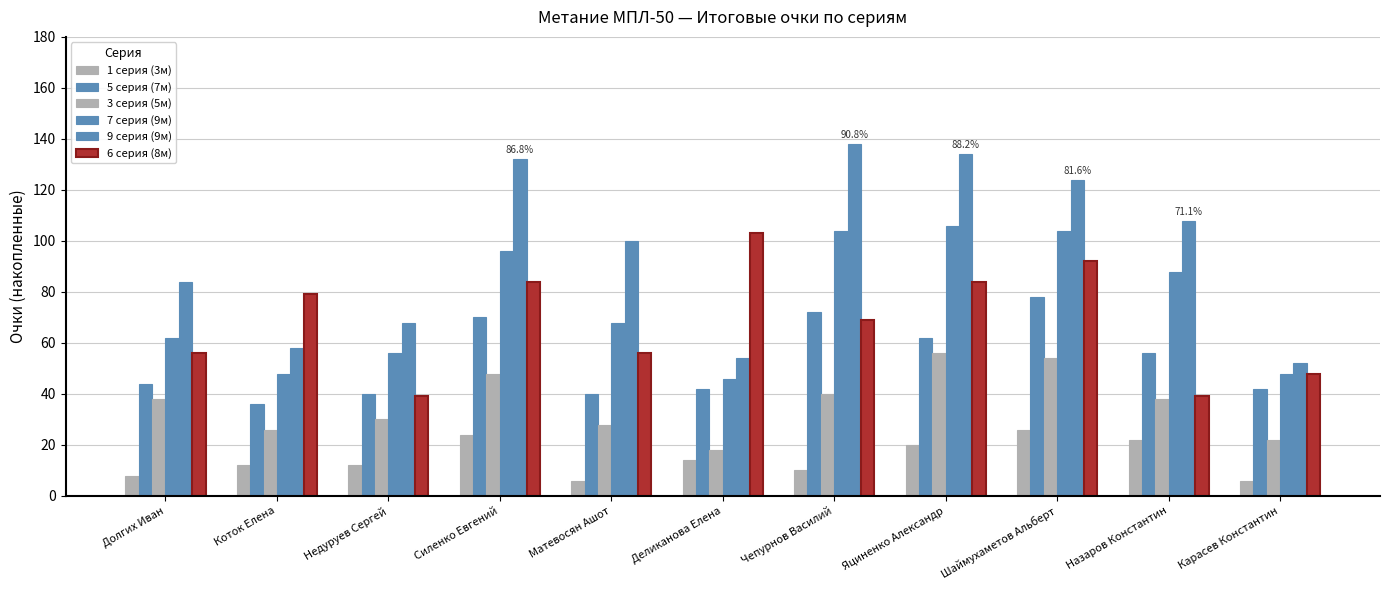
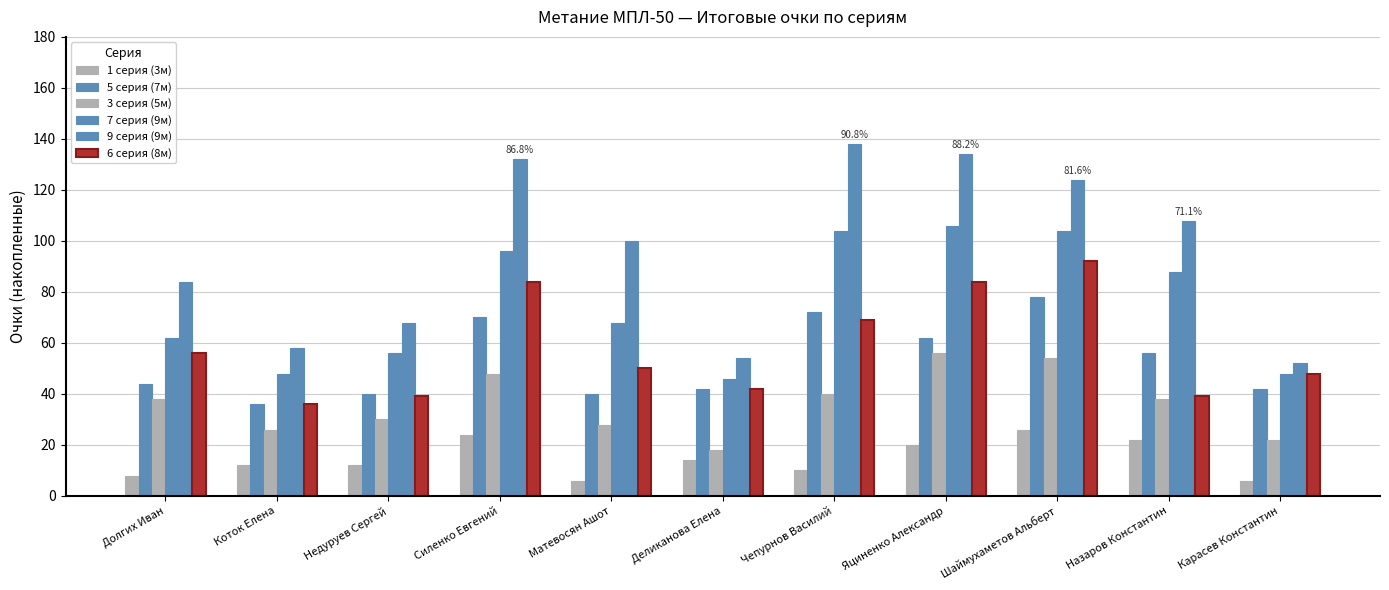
6 серия (8м), Коток Елена: 79 -> 36
6 серия (8м), Матевосян Ашот: 56 -> 50
6 серия (8м), Деликанова Елена: 103 -> 42
